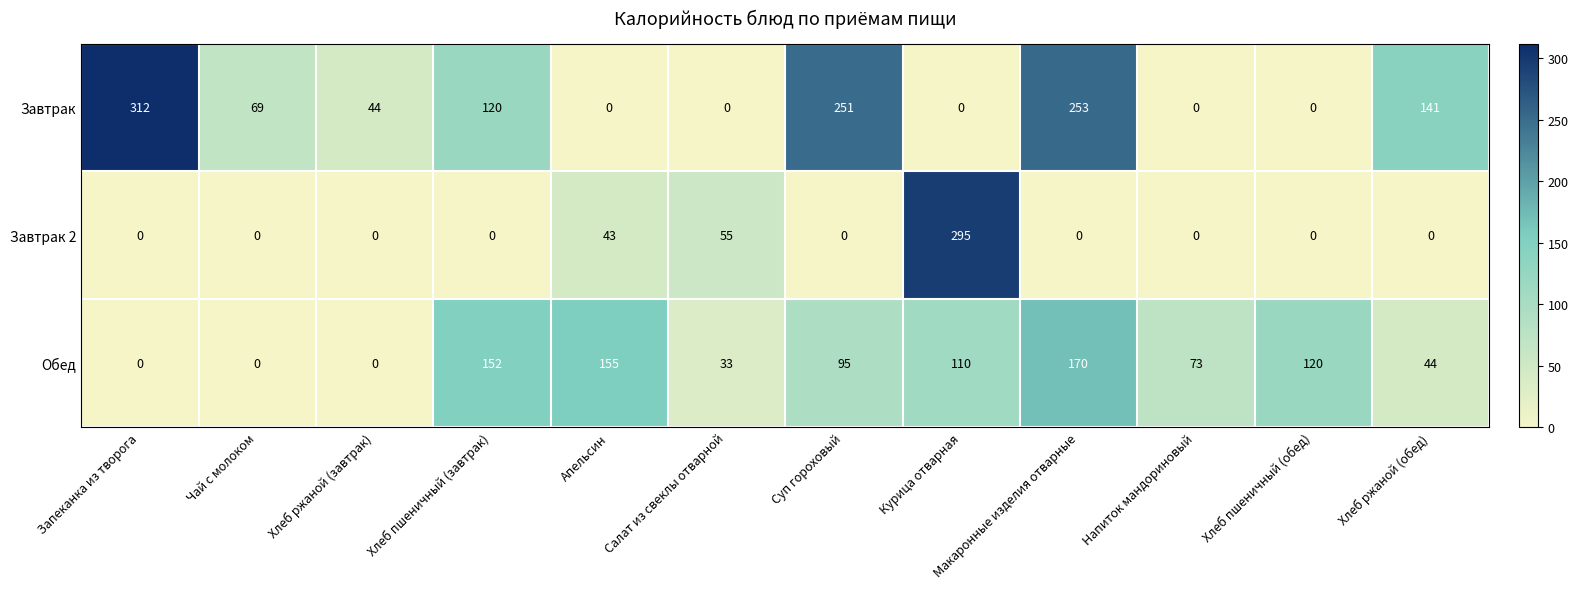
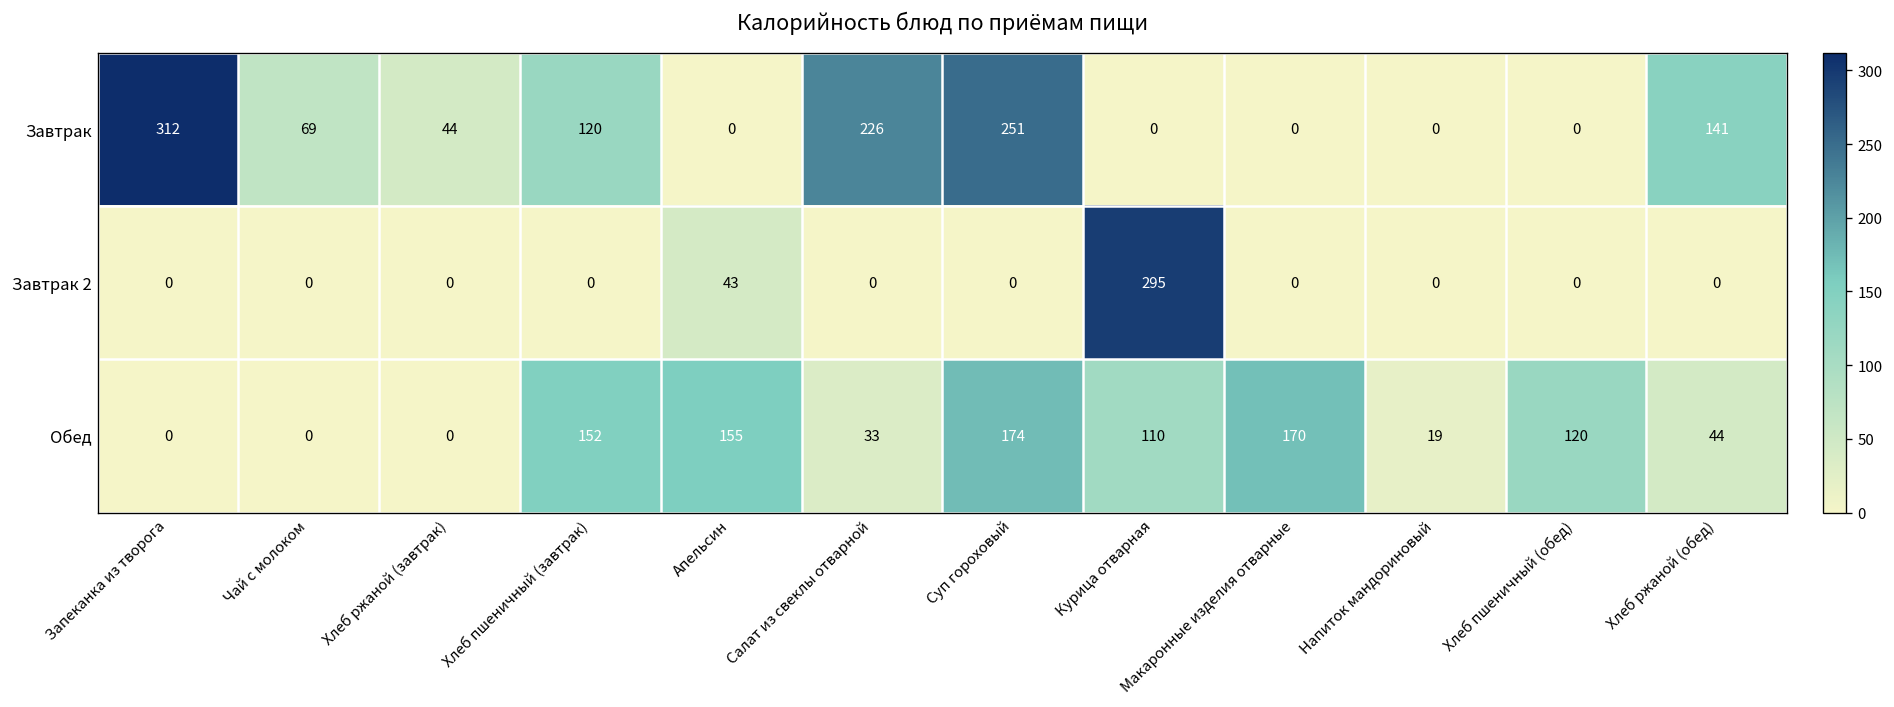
Завтрак, Салат из свеклы отварной: 0 -> 226
Завтрак, Макаронные изделия отварные: 253 -> 0
Завтрак 2, Салат из свеклы отварной: 55 -> 0
Обед, Суп гороховый: 95 -> 174
Обед, Напиток мандориновый: 73 -> 19
